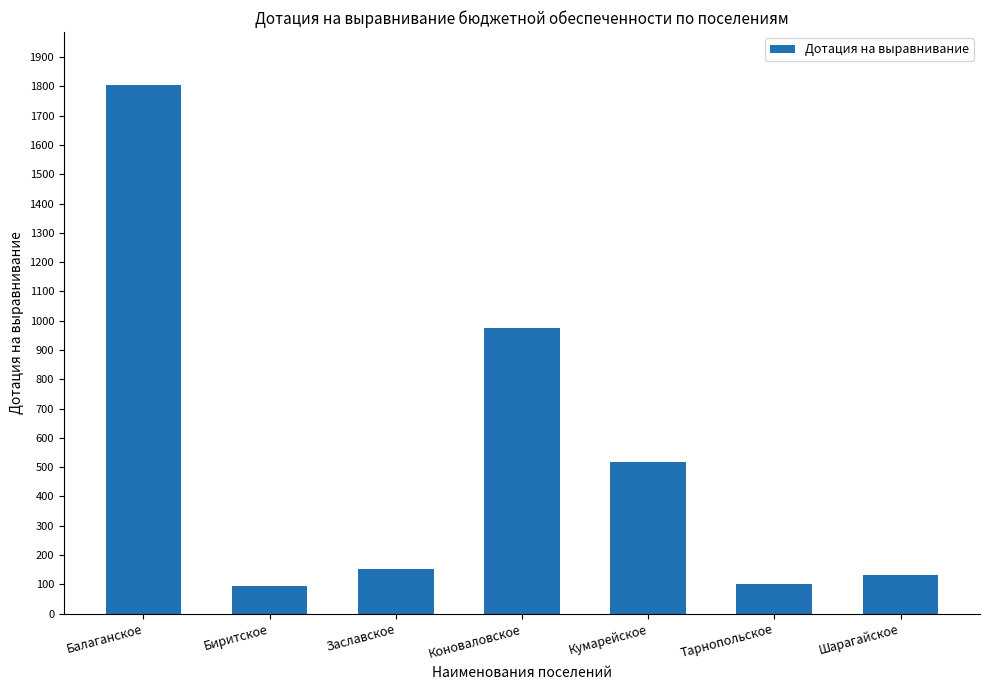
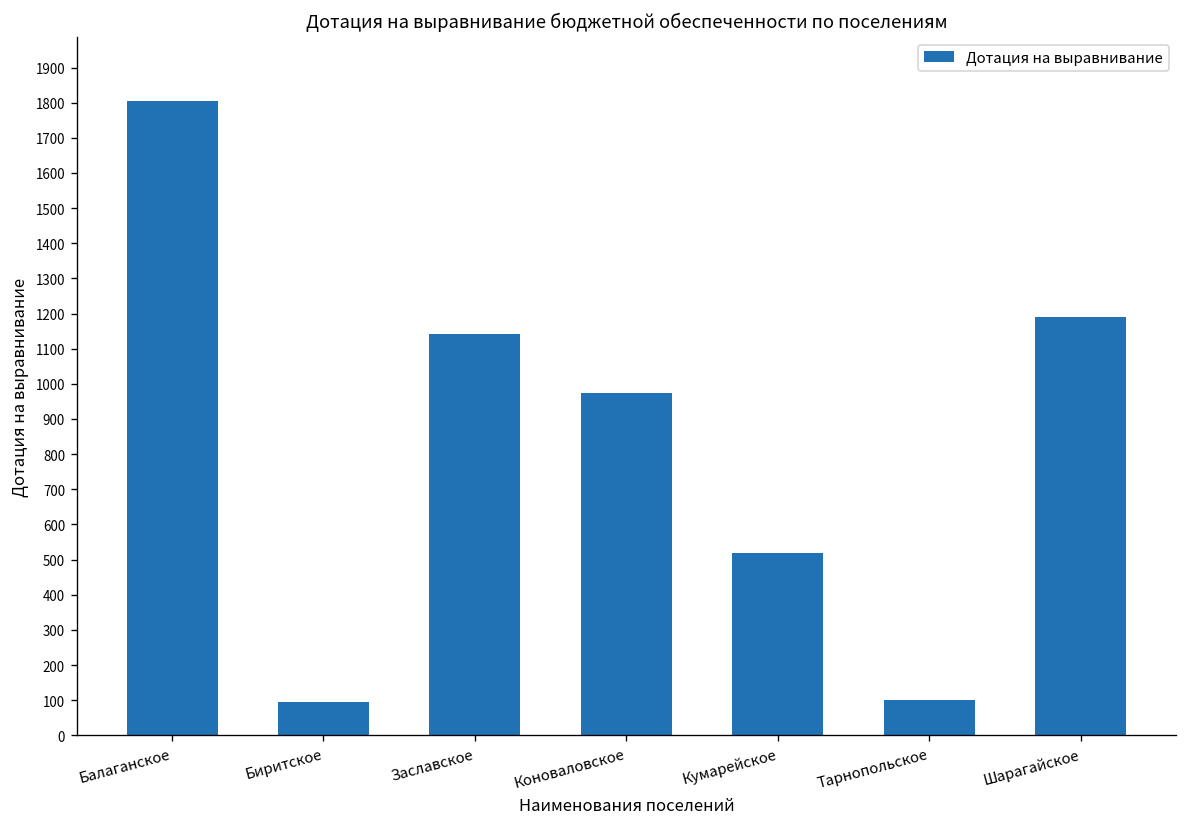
Заславское: 150 -> 1140
Шарагайское: 130 -> 1190
